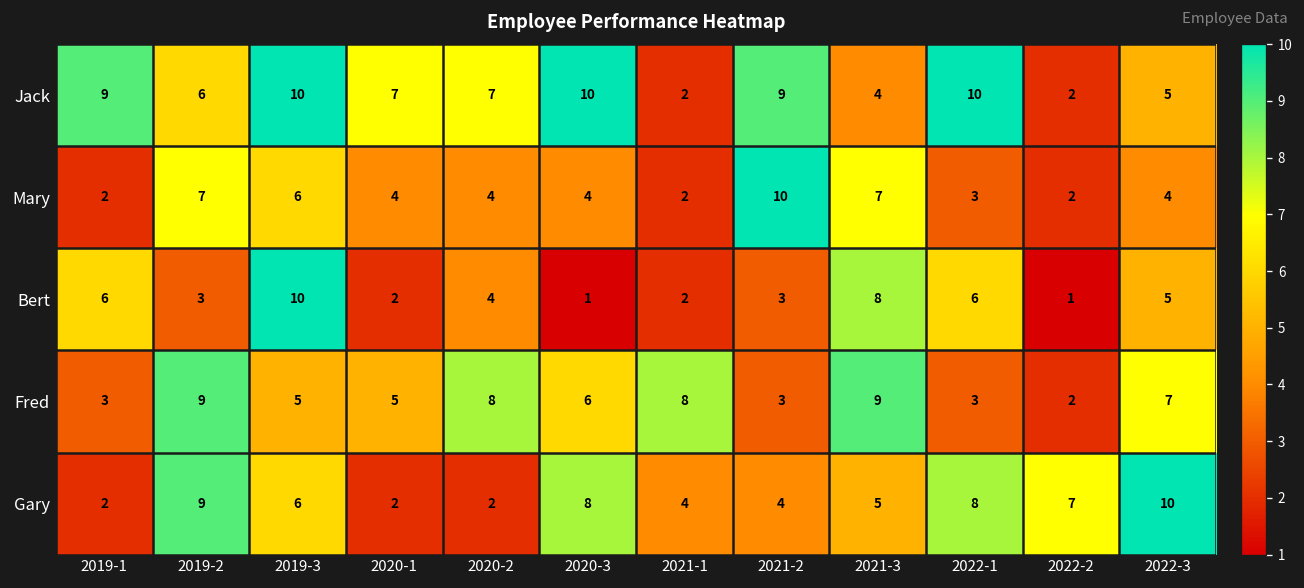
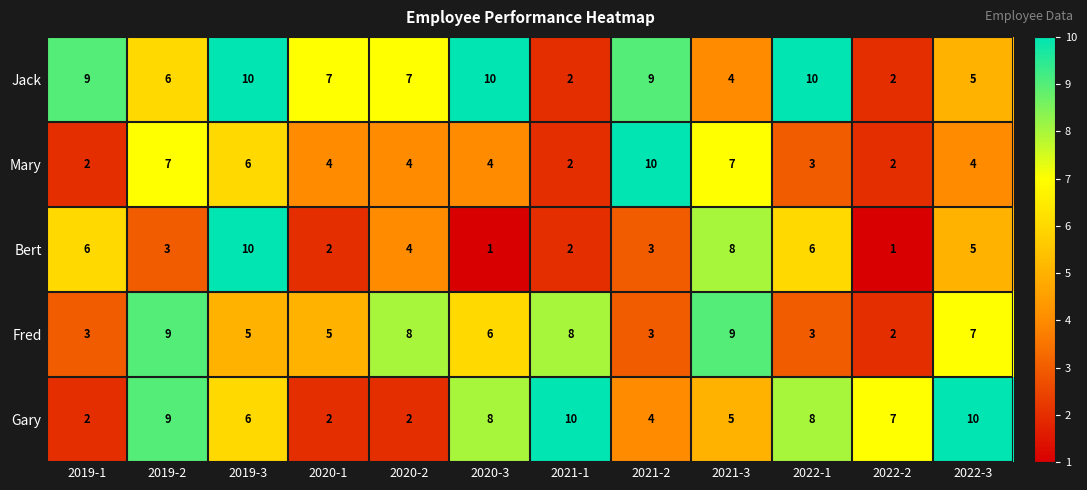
Gary, 2021-1: 4 -> 10
